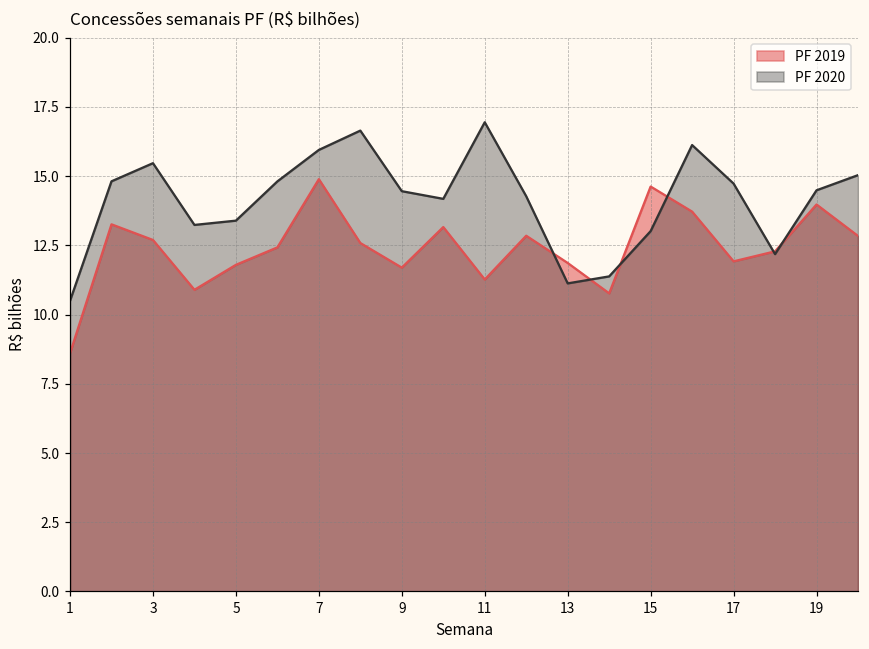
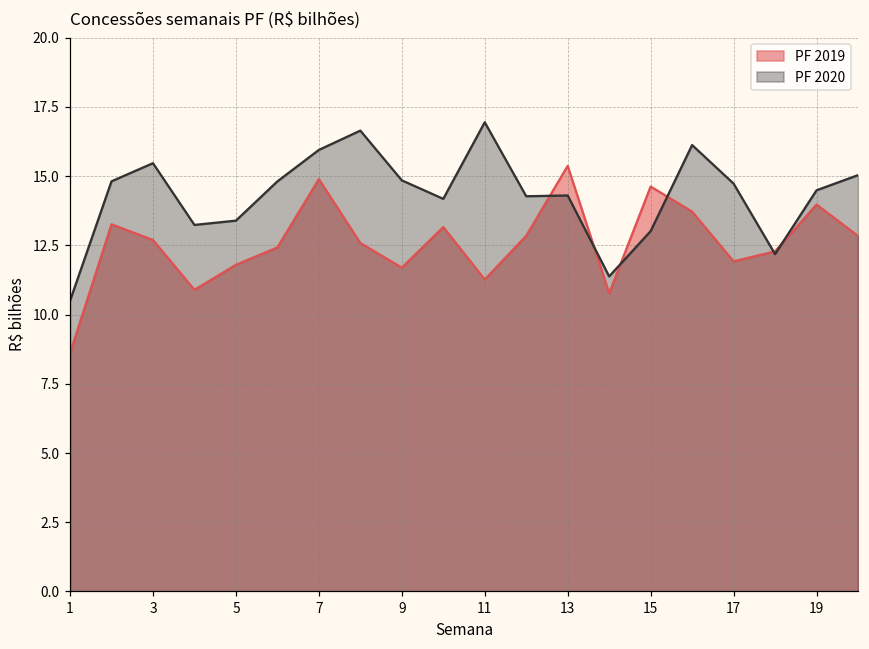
PF 2020, 9: 14.5 -> 14.8
PF 2019, 13: 11.9 -> 15.4
PF 2020, 13: 11.1 -> 14.3
